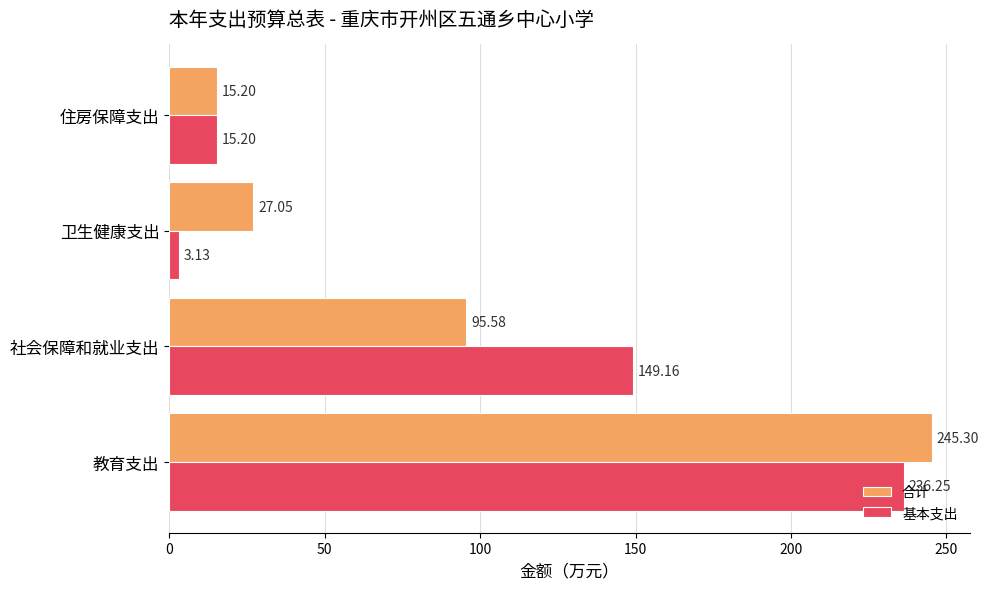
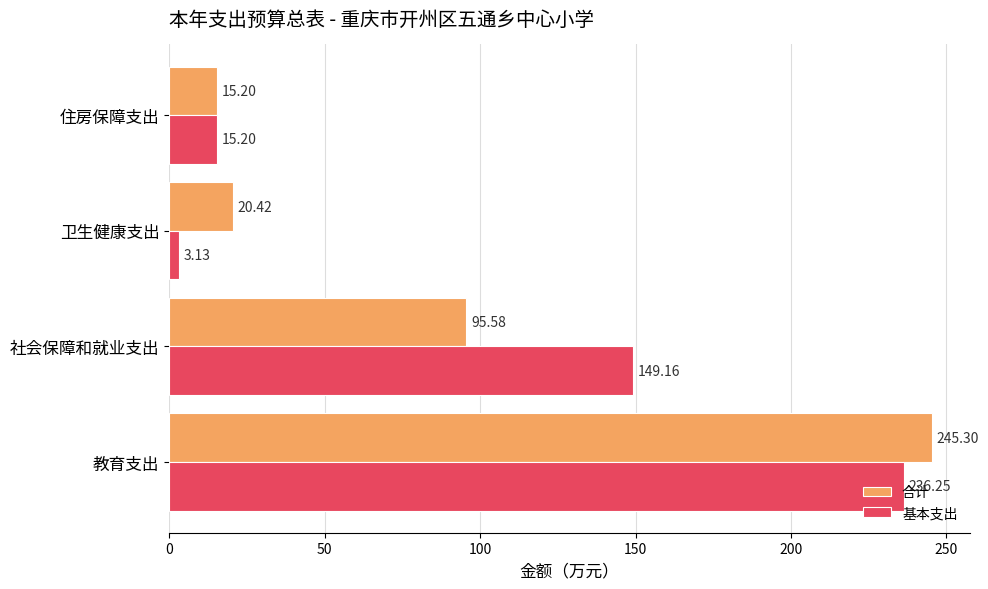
合计, 卫生健康支出: 27.05 -> 20.42
